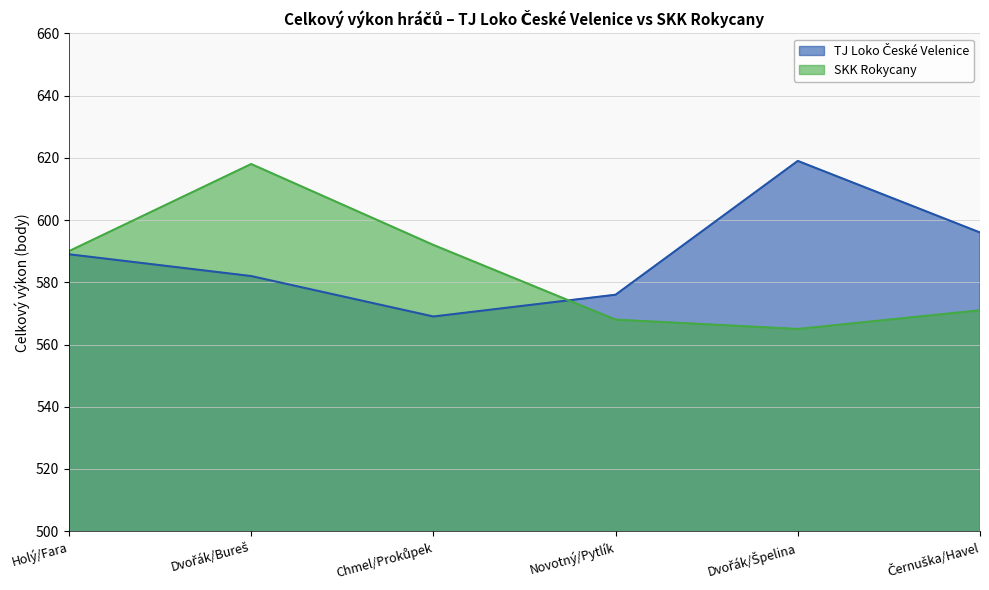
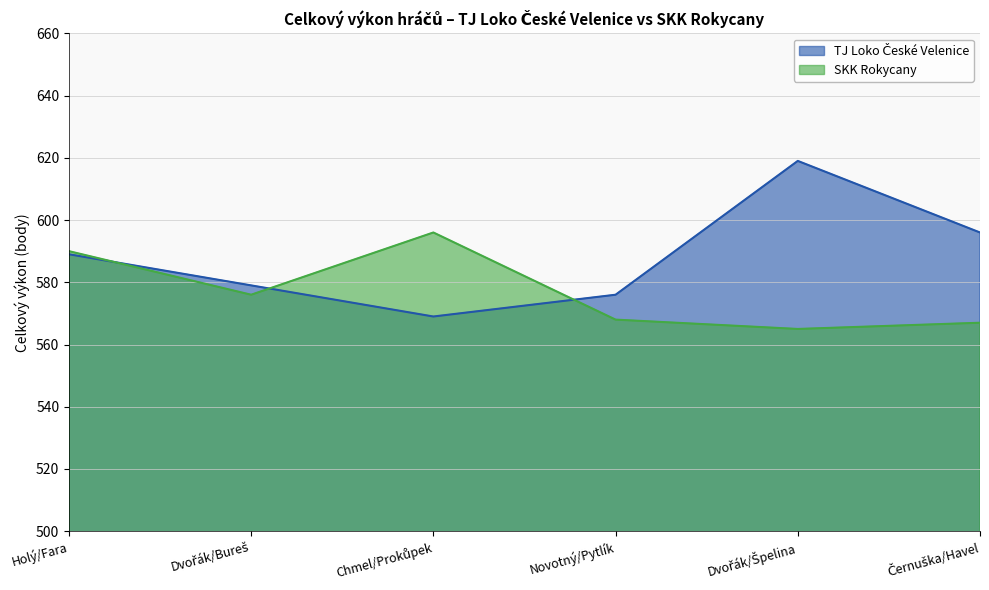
TJ Loko České Velenice, Dvořák/Bureš: 582 -> 579
SKK Rokycany, Dvořák/Bureš: 618 -> 576
SKK Rokycany, Chmel/Prokůpek: 592 -> 596
SKK Rokycany, Černuška/Havel: 571 -> 567
